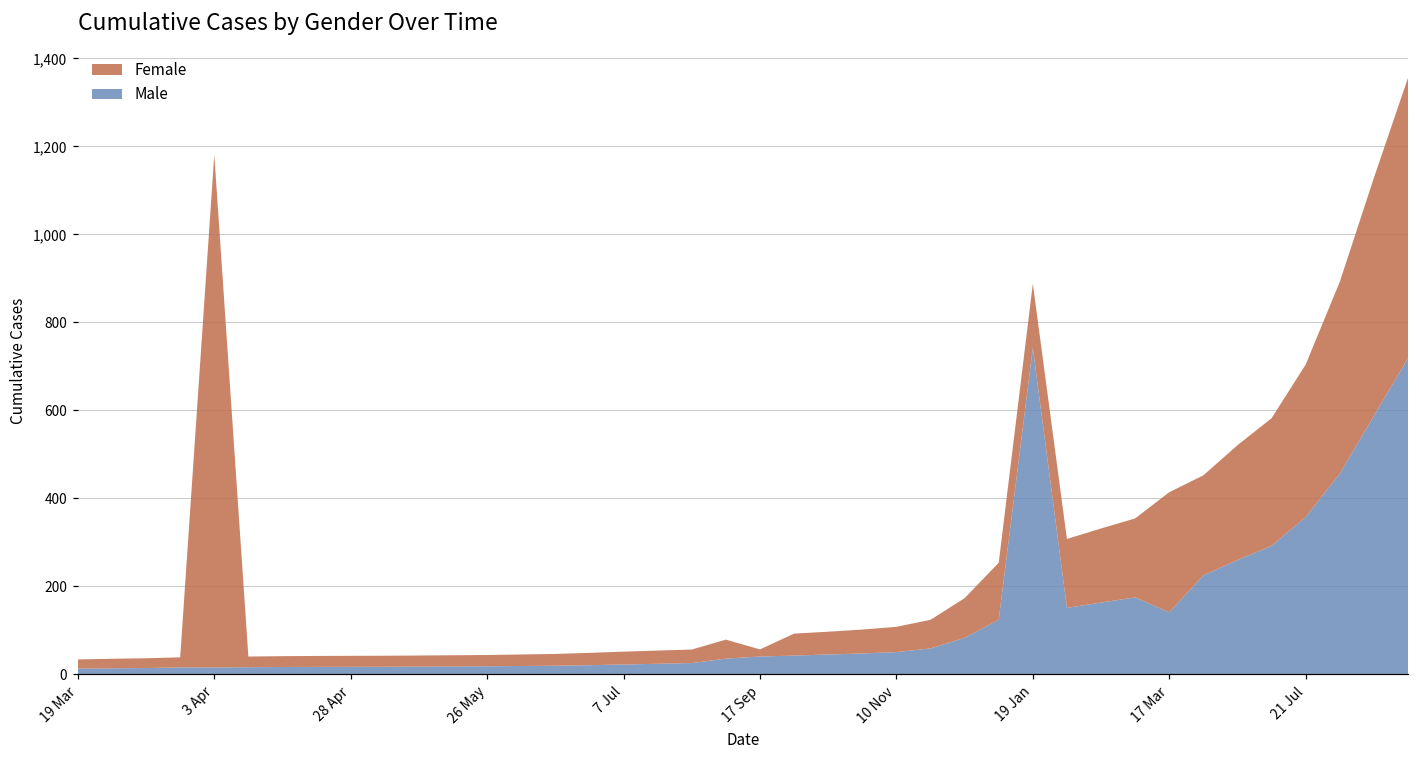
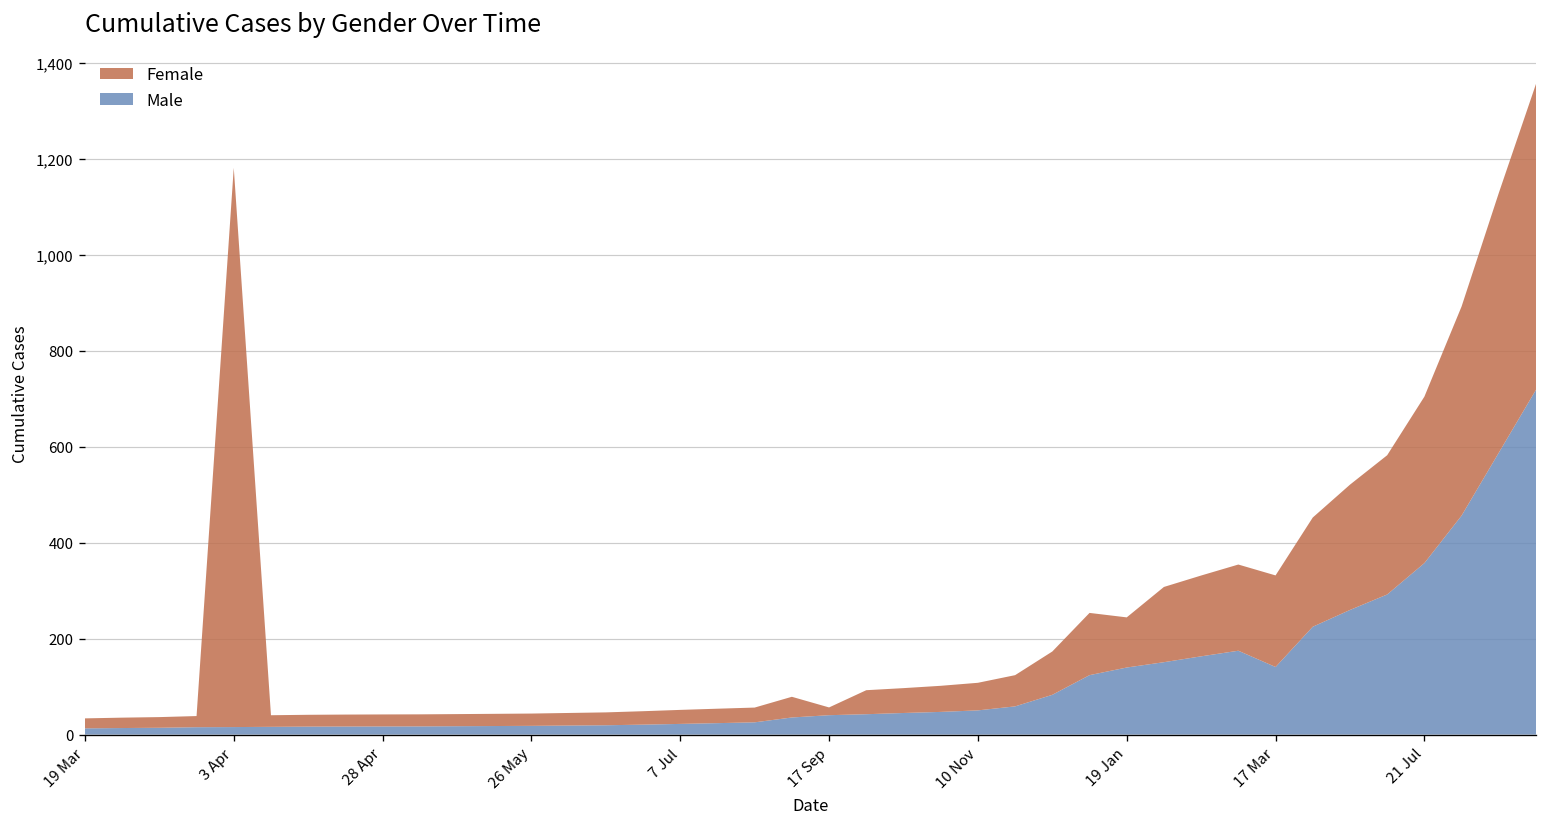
Male, 19 Jan: 740 -> 140
Female, 19 Jan: 150 -> 100
Female, 17 Mar: 270 -> 190
